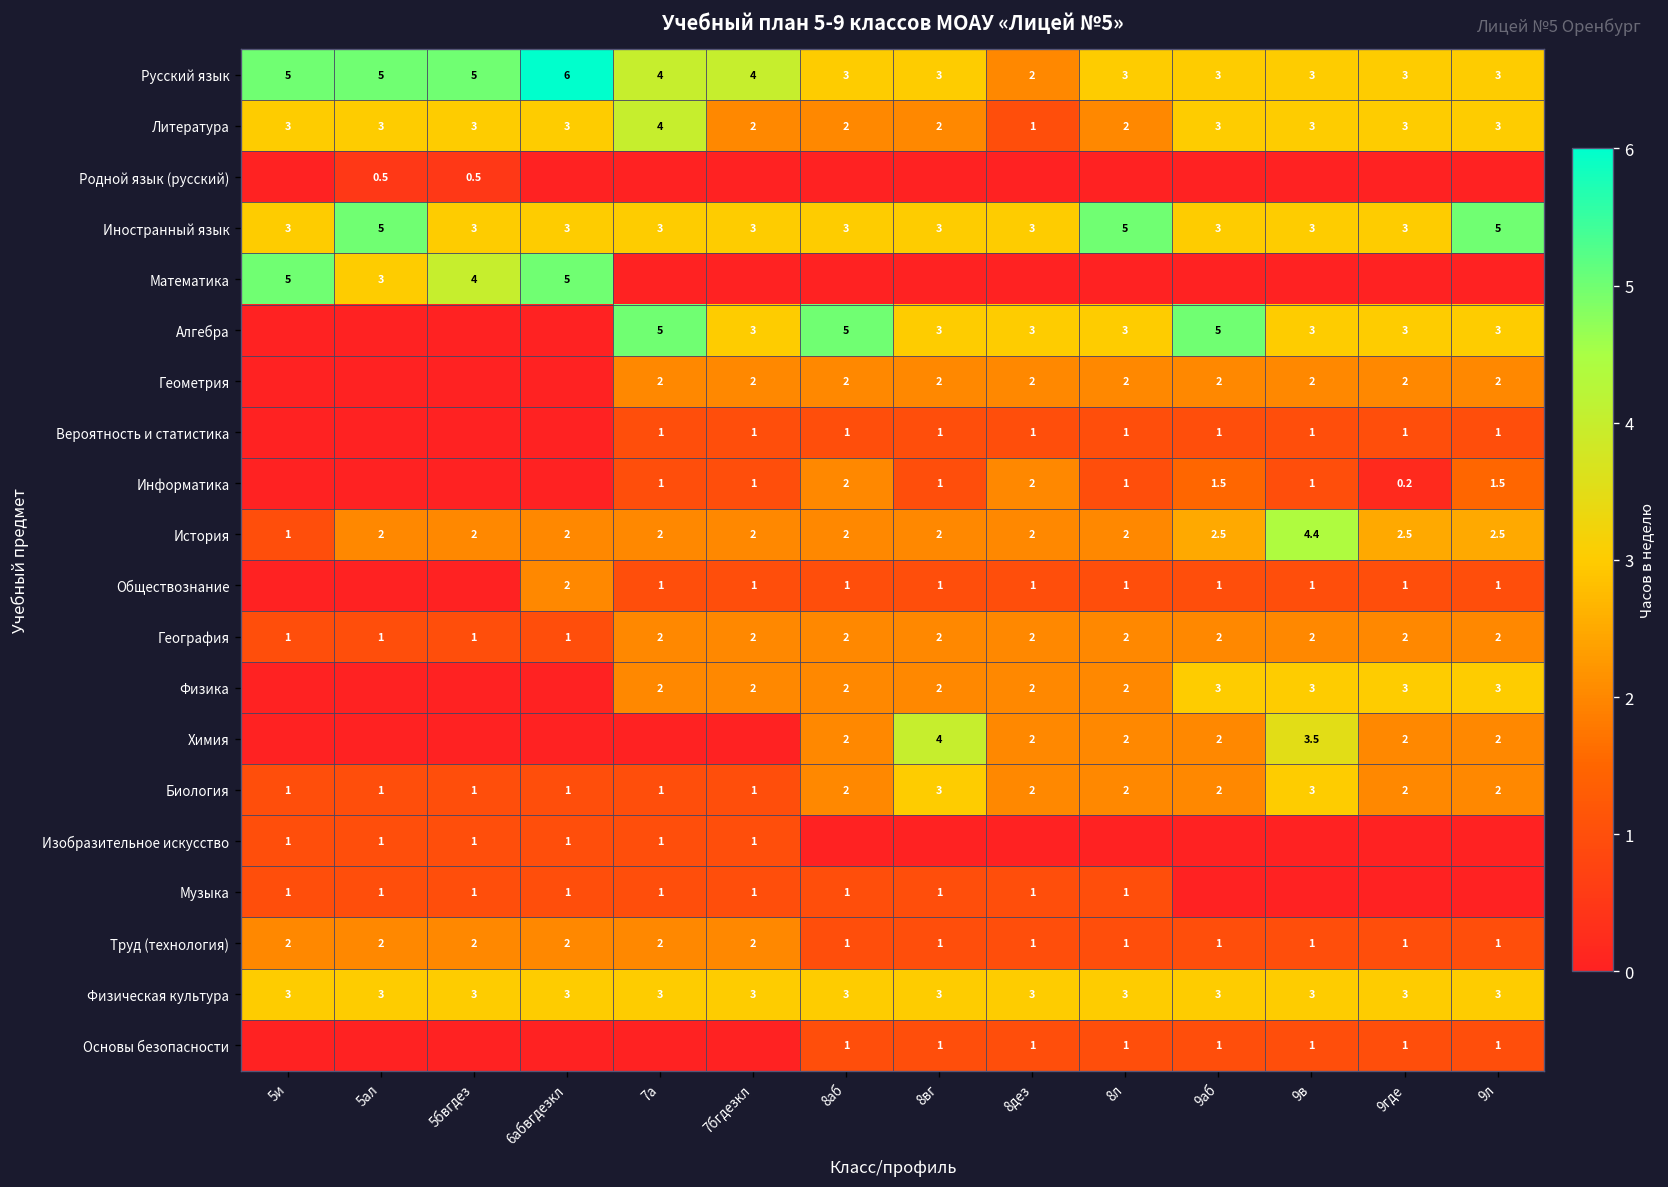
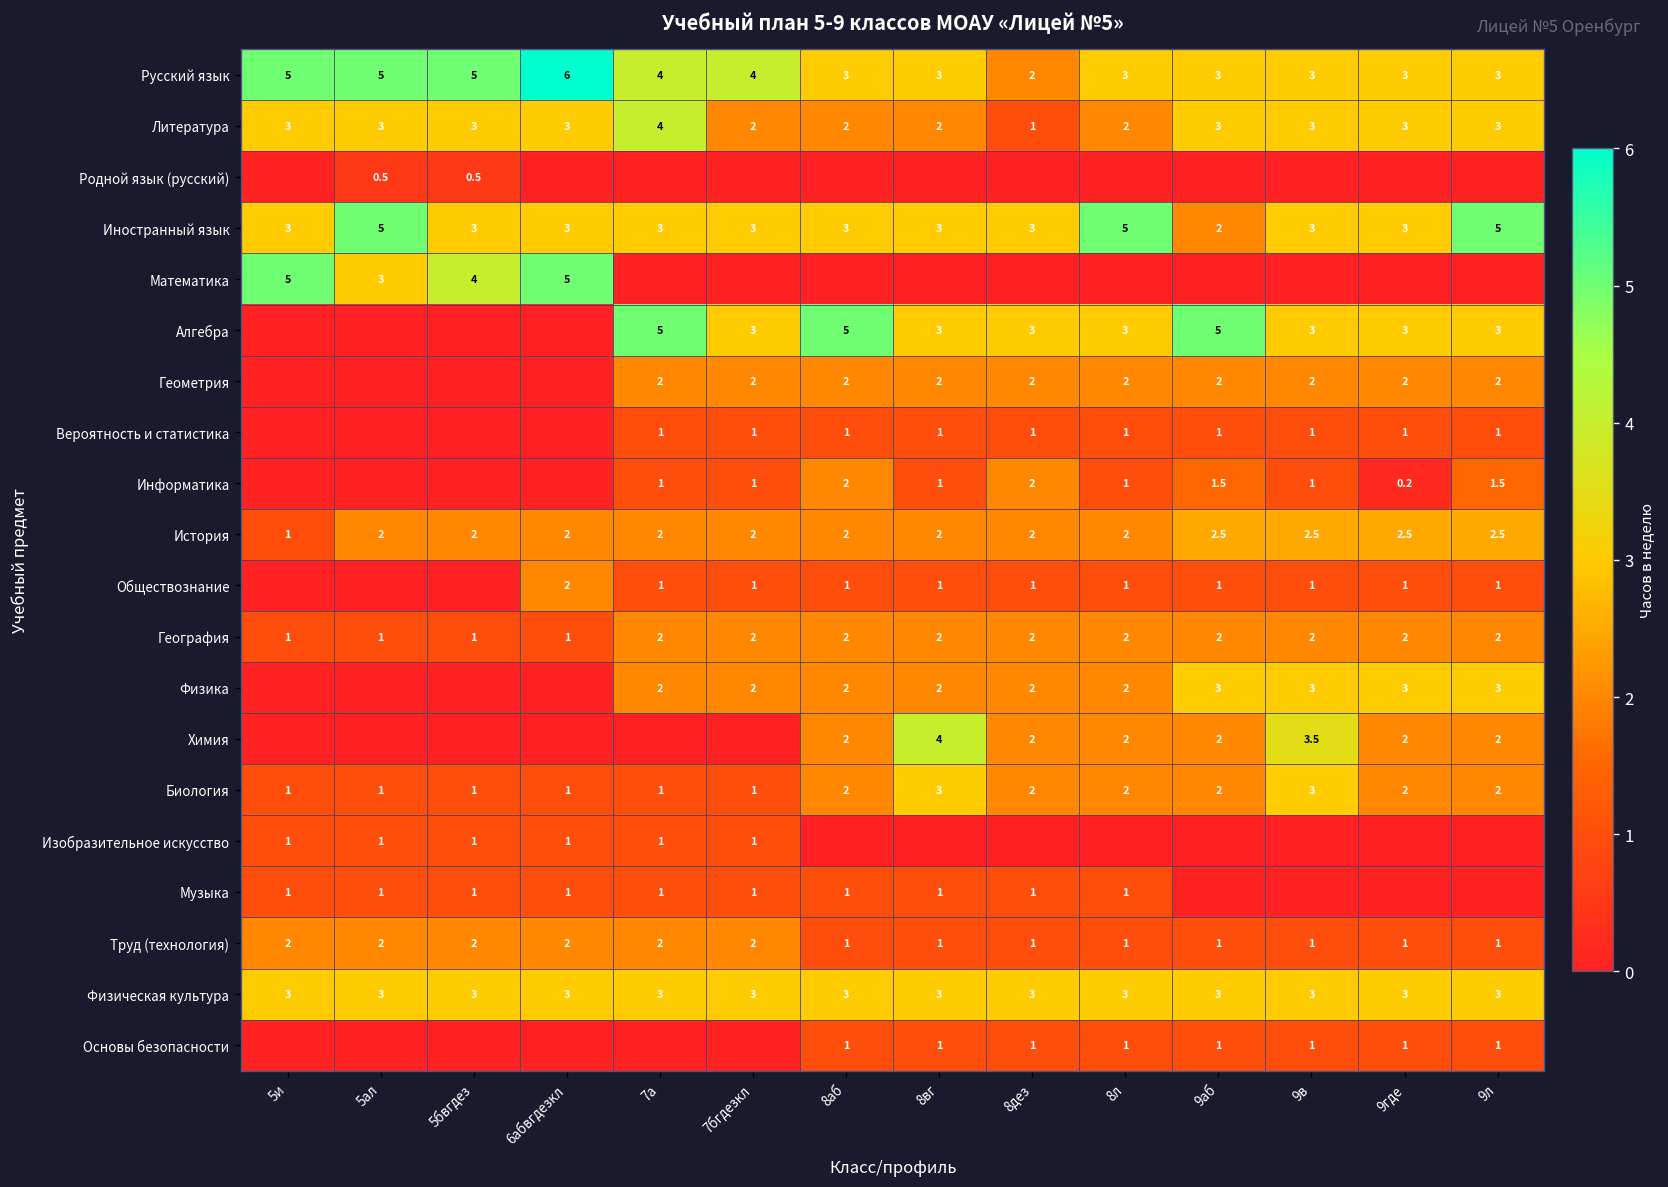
Иностранный язык, 9аб: 3 -> 2
История, 9в: 4.4 -> 2.5
